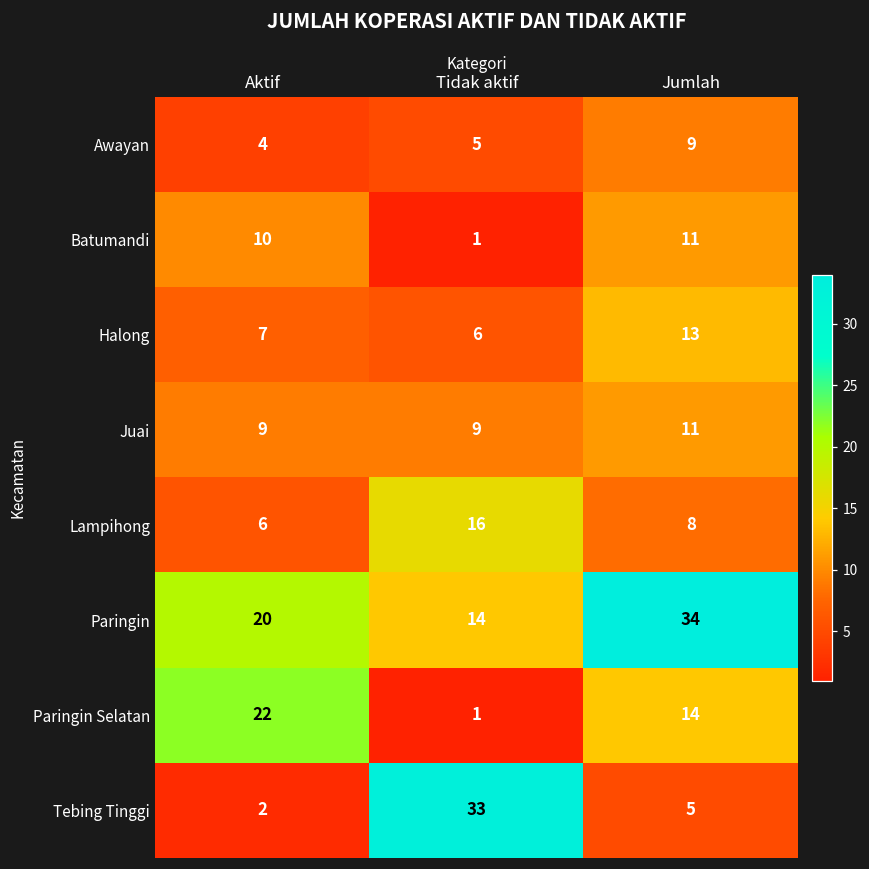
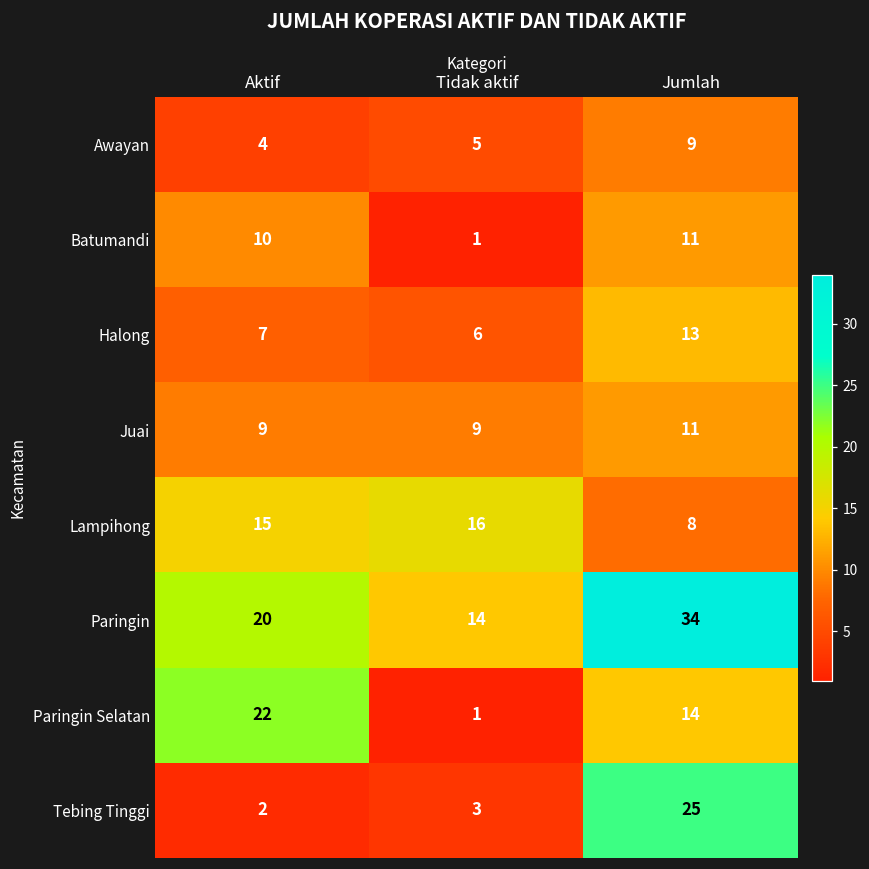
Lampihong, Aktif: 6 -> 15
Tebing Tinggi, Tidak aktif: 33 -> 3
Tebing Tinggi, Jumlah: 5 -> 25
